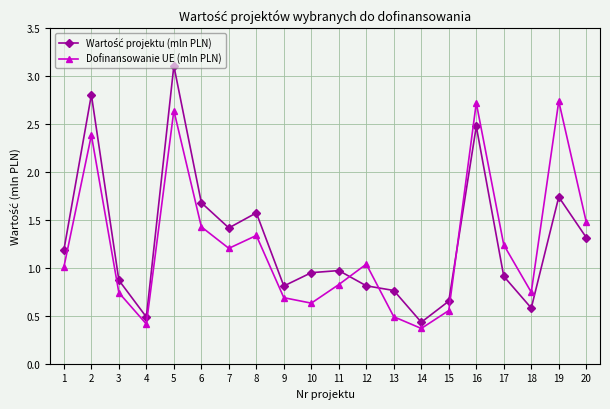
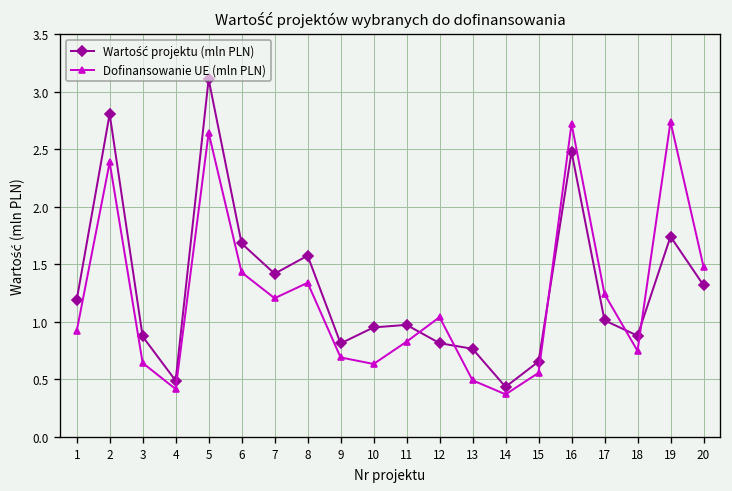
Dofinansowanie UE (mln PLN), 1: 1.0 -> 0.9
Dofinansowanie UE (mln PLN), 3: 0.7 -> 0.6
Wartość projektu (mln PLN), 17: 0.9 -> 1.0
Wartość projektu (mln PLN), 18: 0.6 -> 0.9
